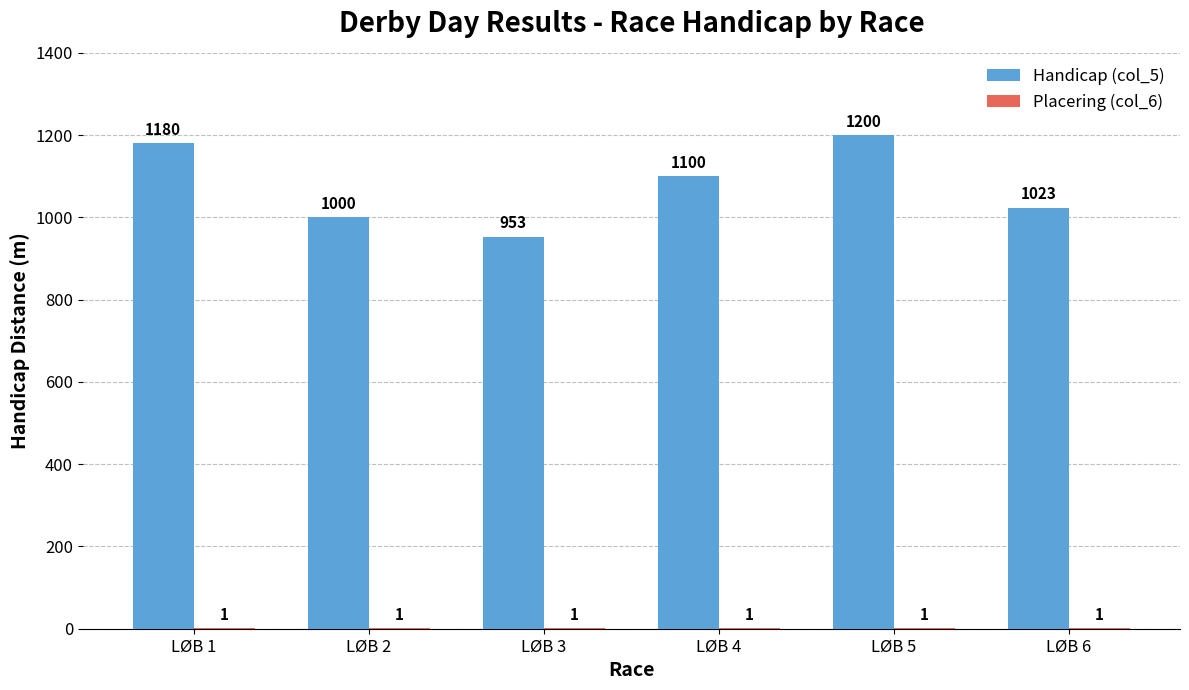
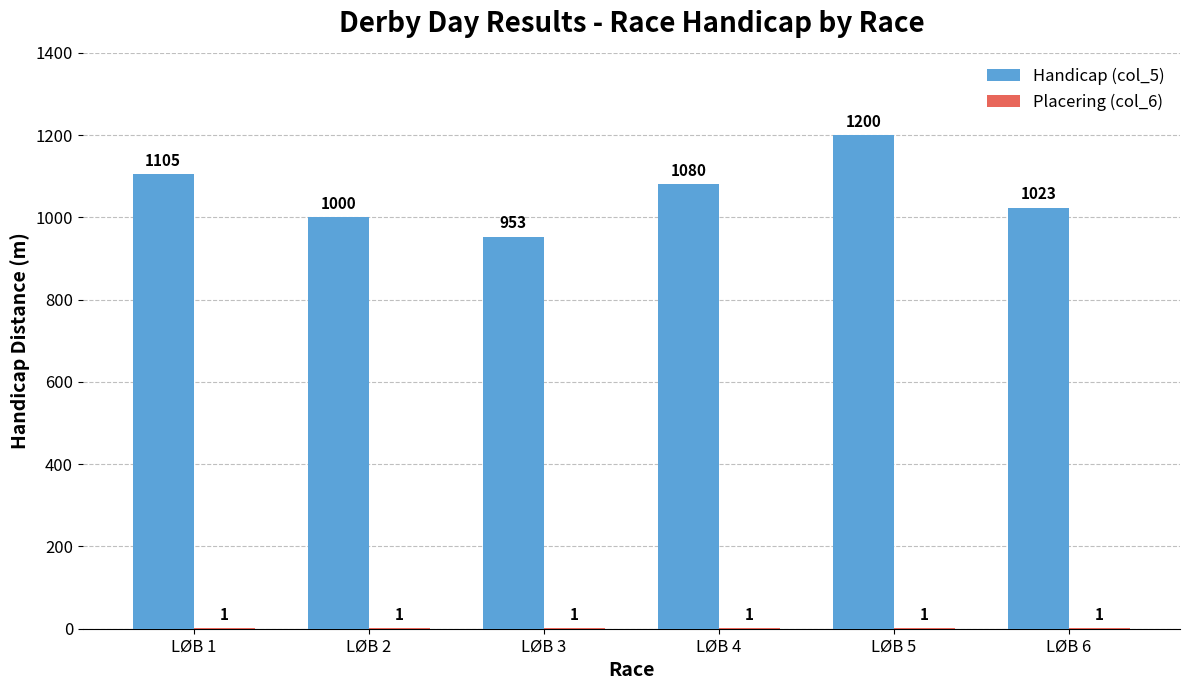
Handicap (col_5), LØB 1: 1180 -> 1105
Handicap (col_5), LØB 4: 1100 -> 1080
